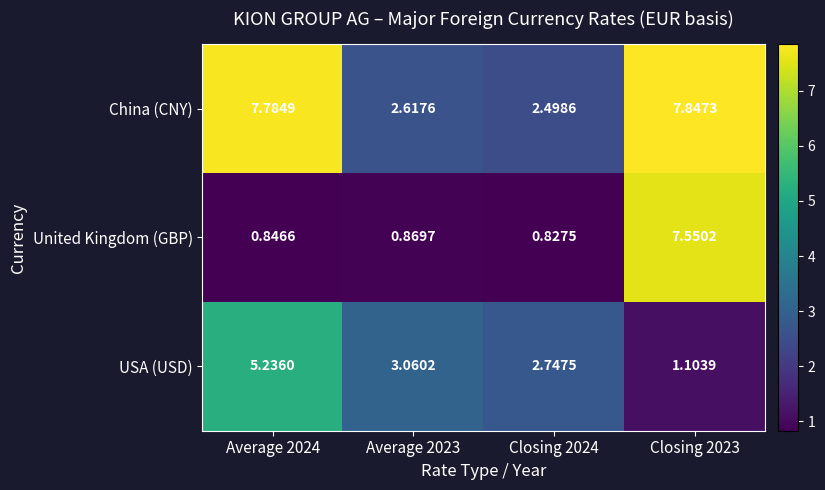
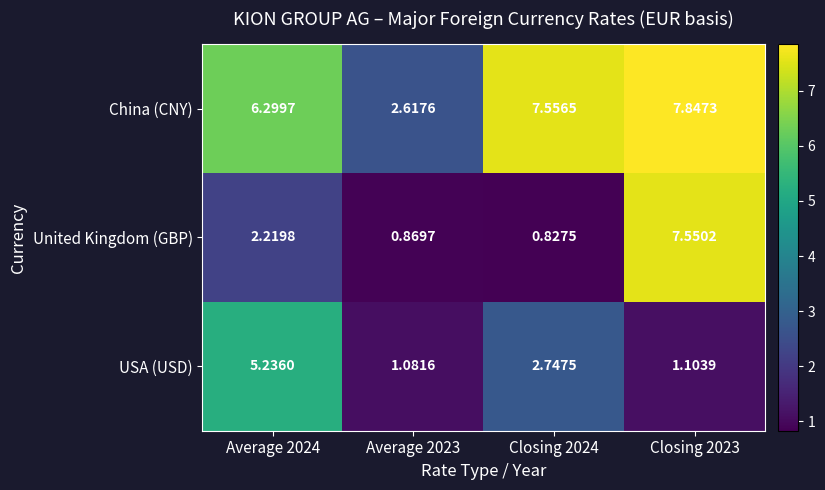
China (CNY), Average 2024: 7.7849 -> 6.2997
China (CNY), Closing 2024: 2.4986 -> 7.5565
United Kingdom (GBP), Average 2024: 0.8466 -> 2.2198
USA (USD), Average 2023: 3.0602 -> 1.0816
